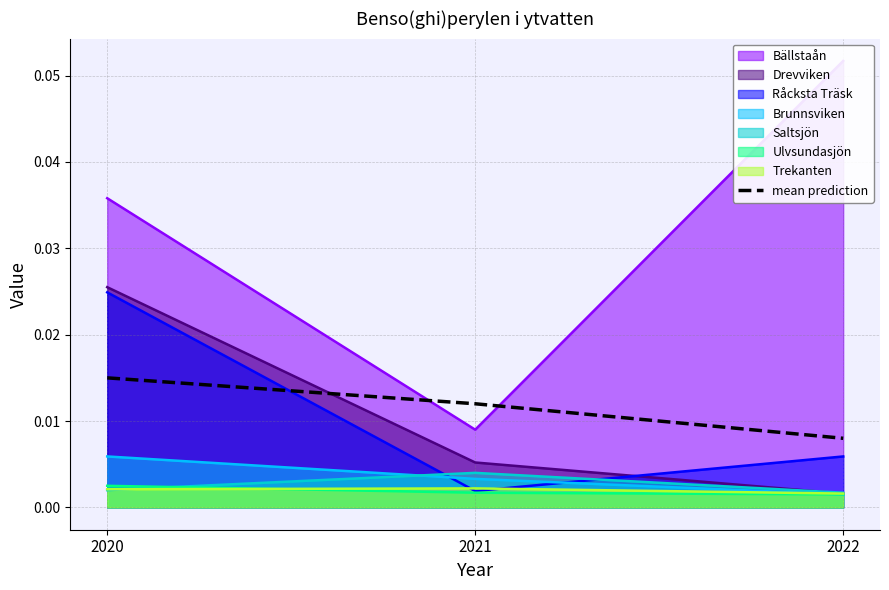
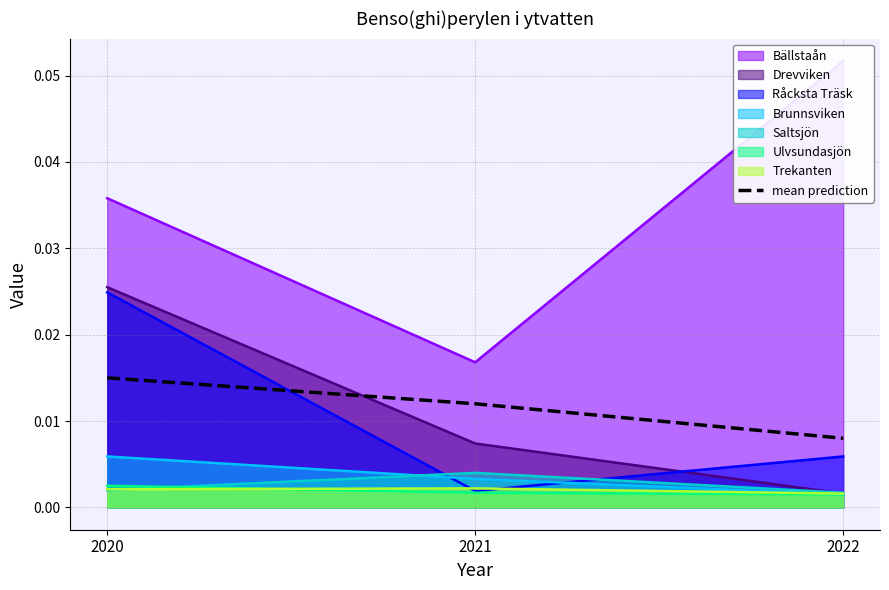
Bällstaån, 2021: 0.009 -> 0.017
Drevviken, 2021: 0.005 -> 0.007
